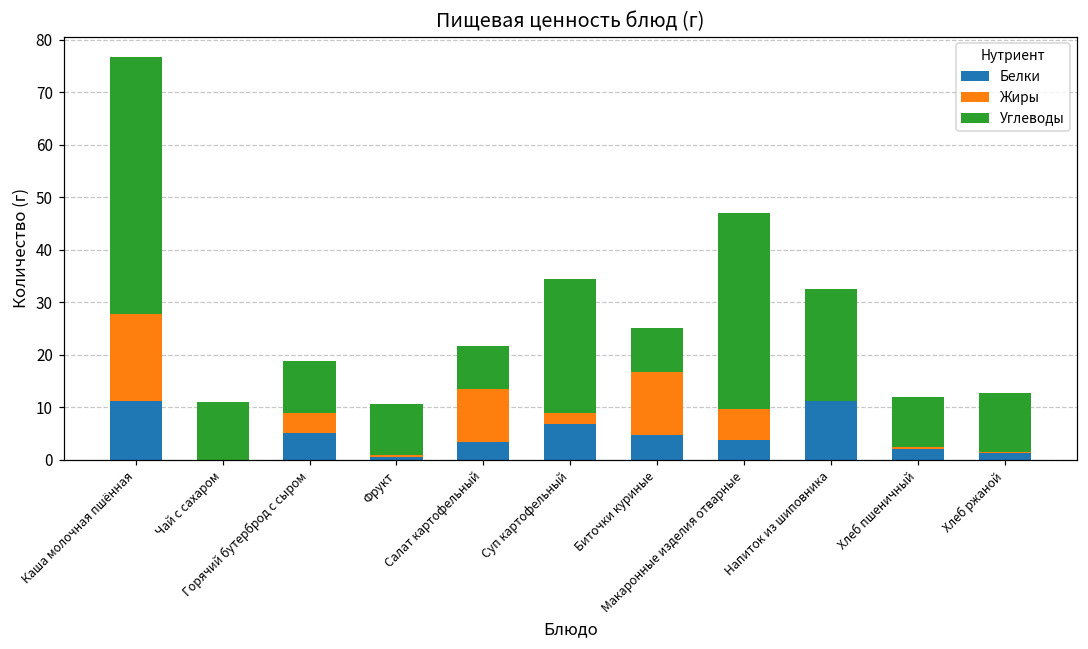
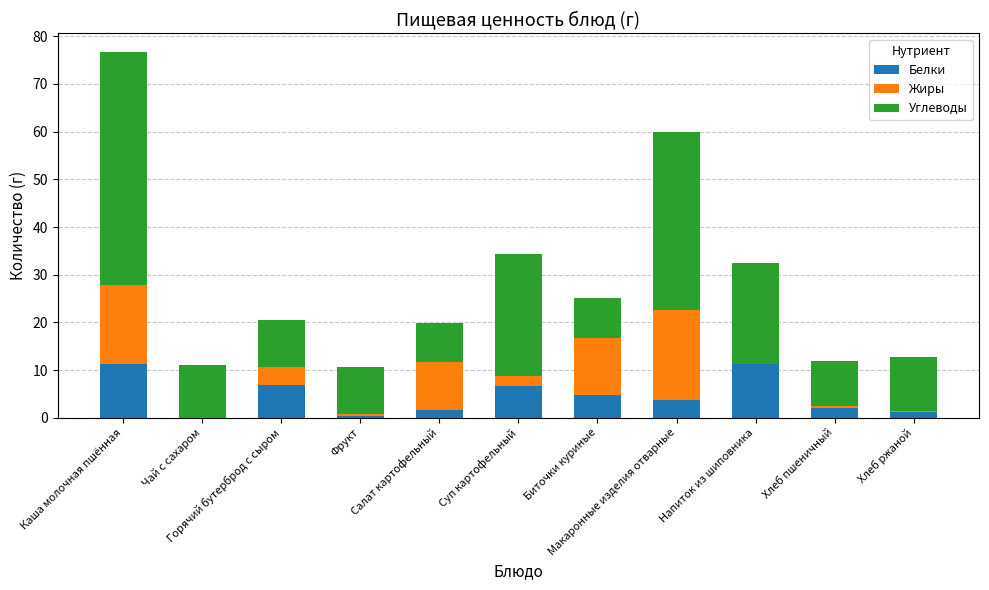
Белки, Горячий бутерброд с сыром: 5 -> 7
Белки, Салат картофельный: 3 -> 2
Жиры, Макаронные изделия отварные: 6 -> 19
